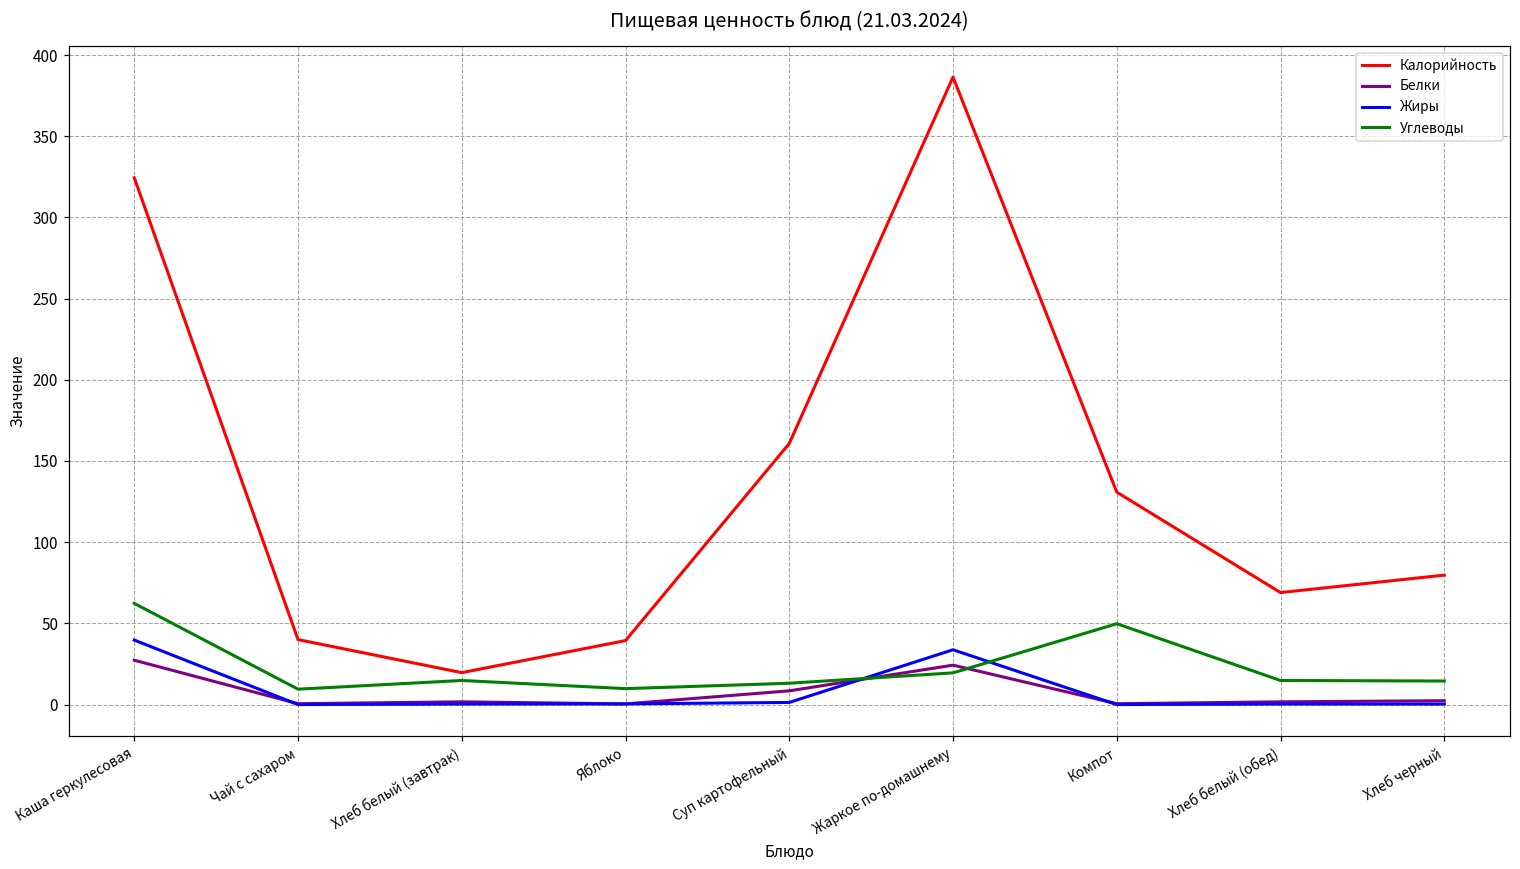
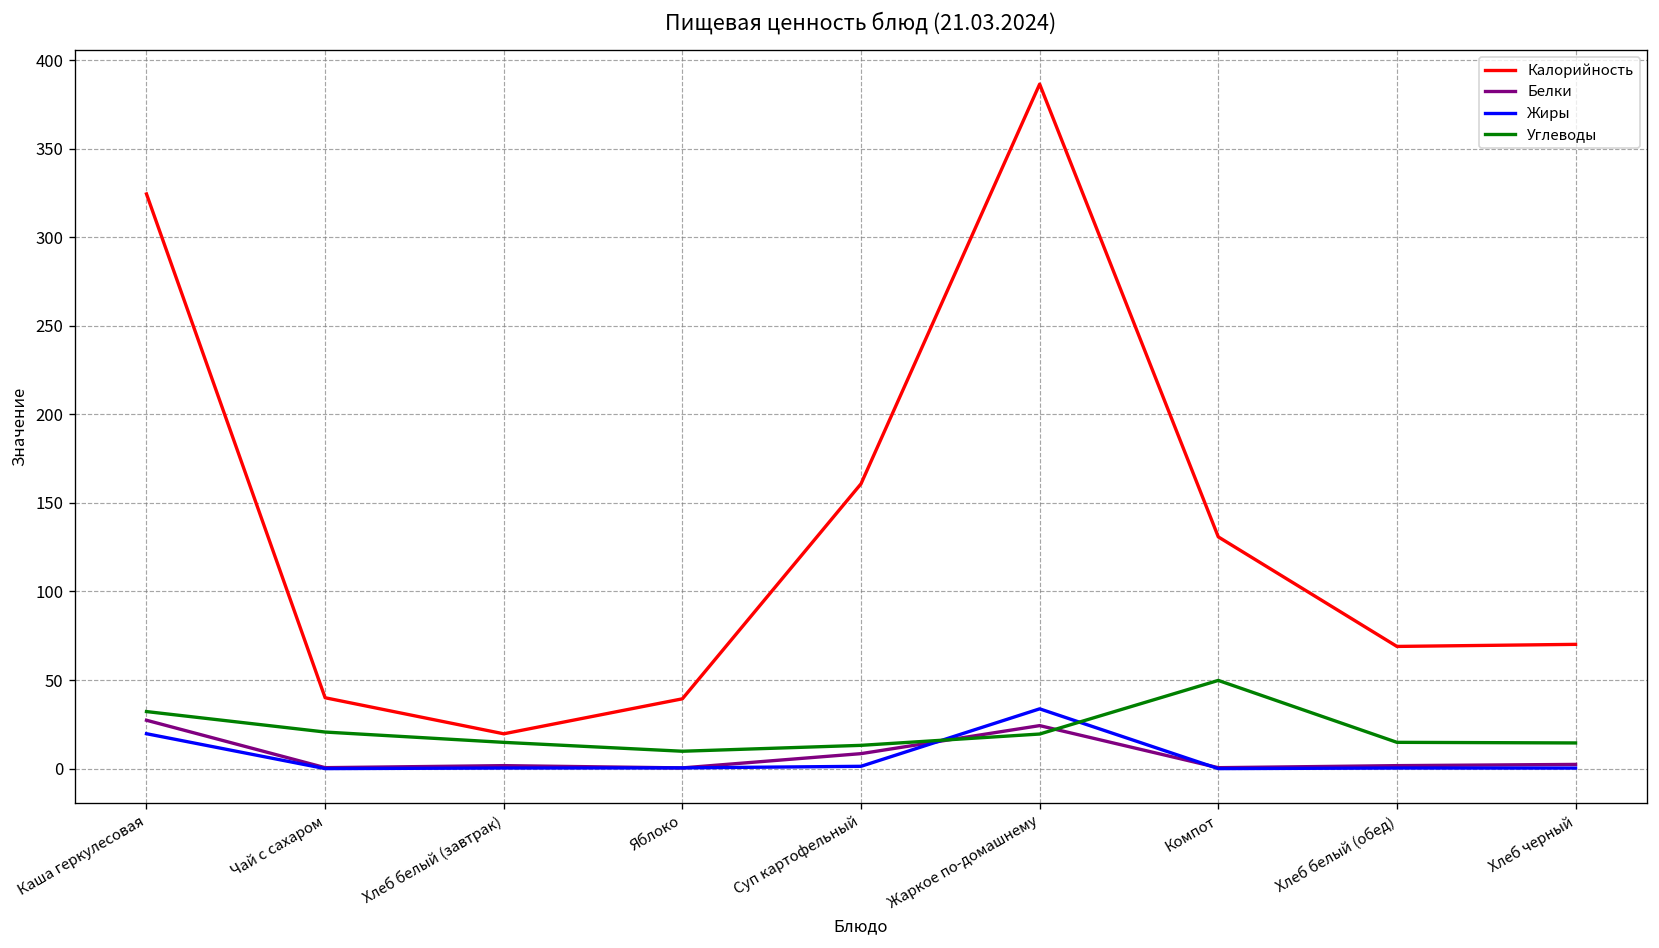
Жиры, Каша геркулесовая: 40 -> 20
Углеводы, Каша геркулесовая: 62 -> 32
Углеводы, Чай с сахаром: 9 -> 21
Калорийность, Хлеб черный: 80 -> 70
